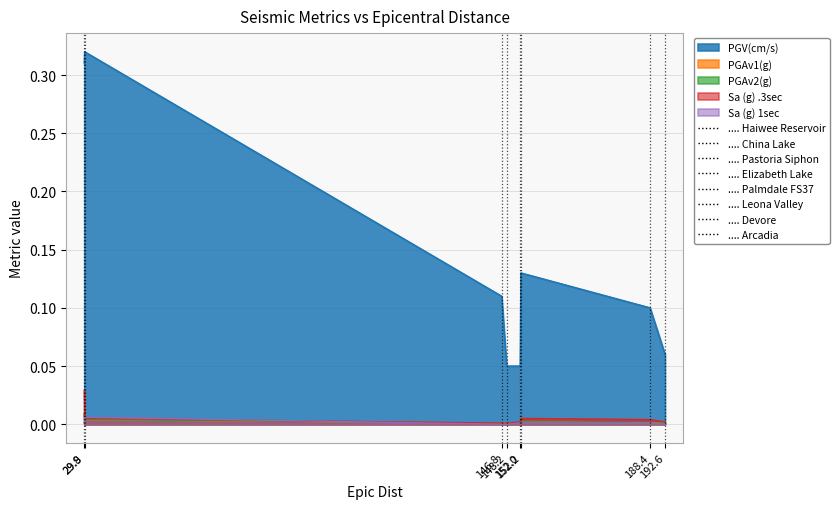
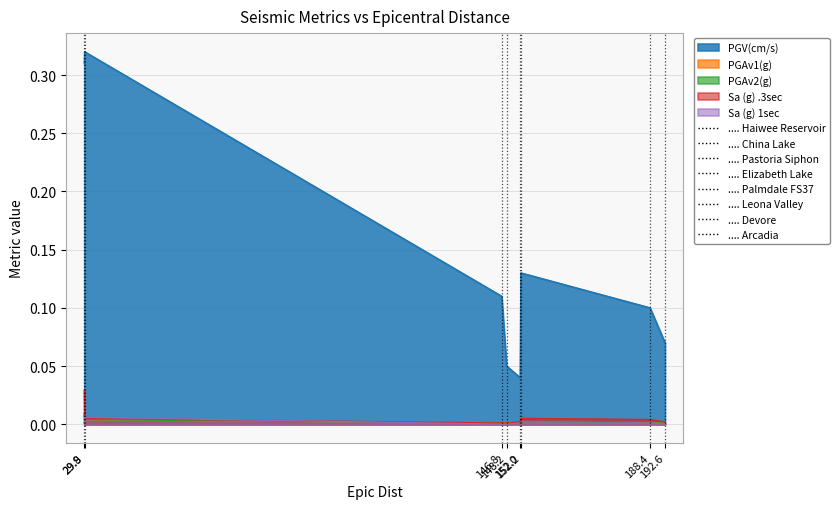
PGV(cm/s), 152.0: 0.05 -> 0.04
PGV(cm/s), 192.6: 0.06 -> 0.07
